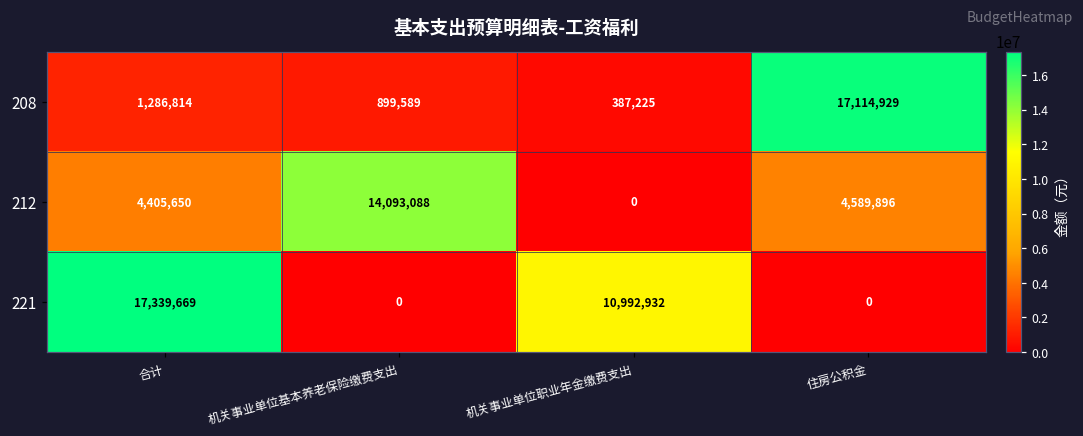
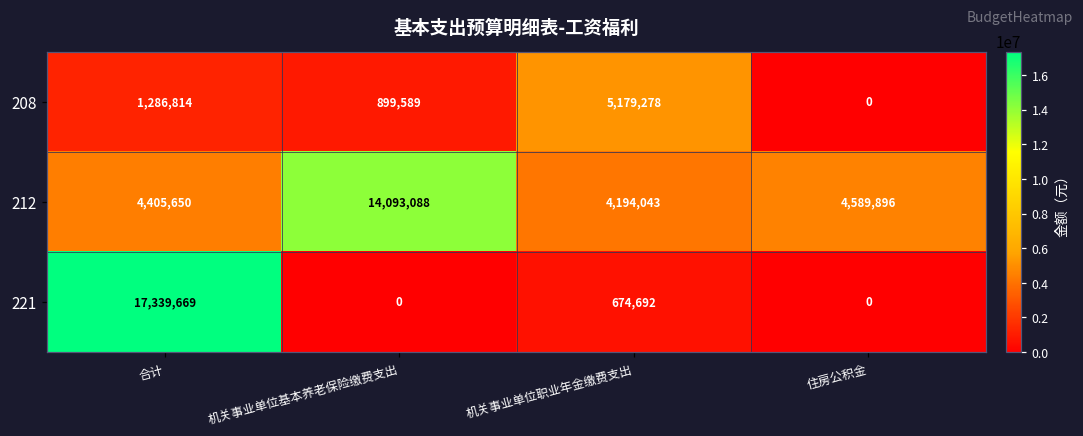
208, 机关事业单位职业年金缴费支出: 387,225 -> 5,179,278
208, 住房公积金: 17,114,929 -> 0
212, 机关事业单位职业年金缴费支出: 0 -> 4,194,043
221, 机关事业单位职业年金缴费支出: 10,992,932 -> 674,692
